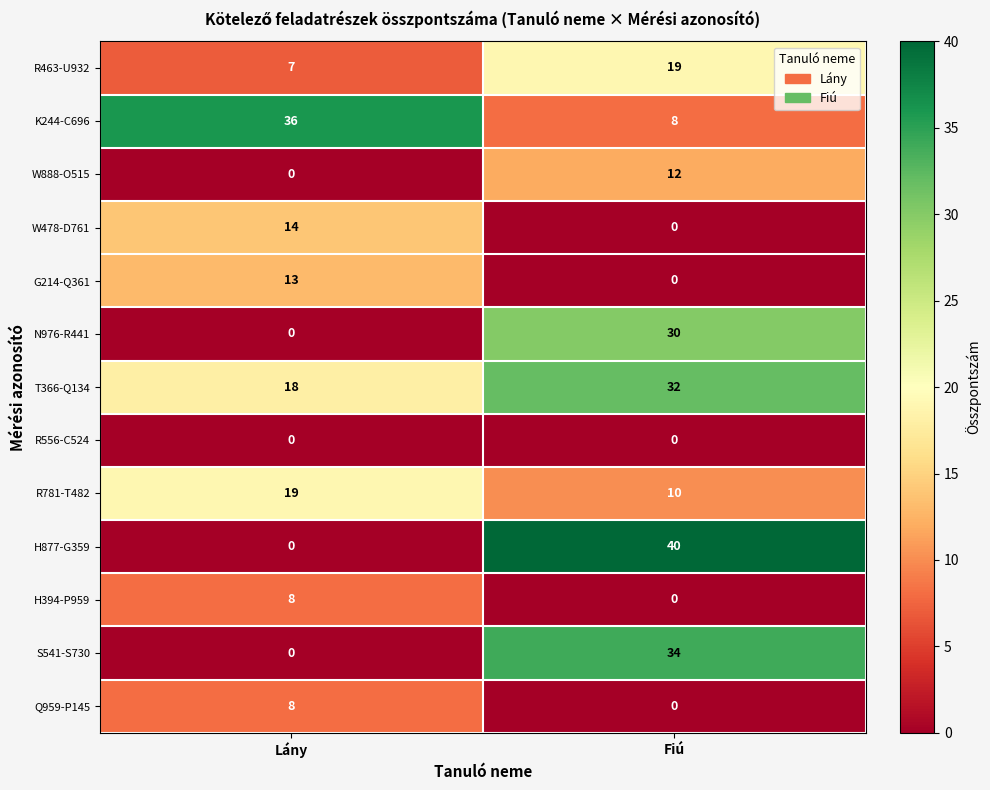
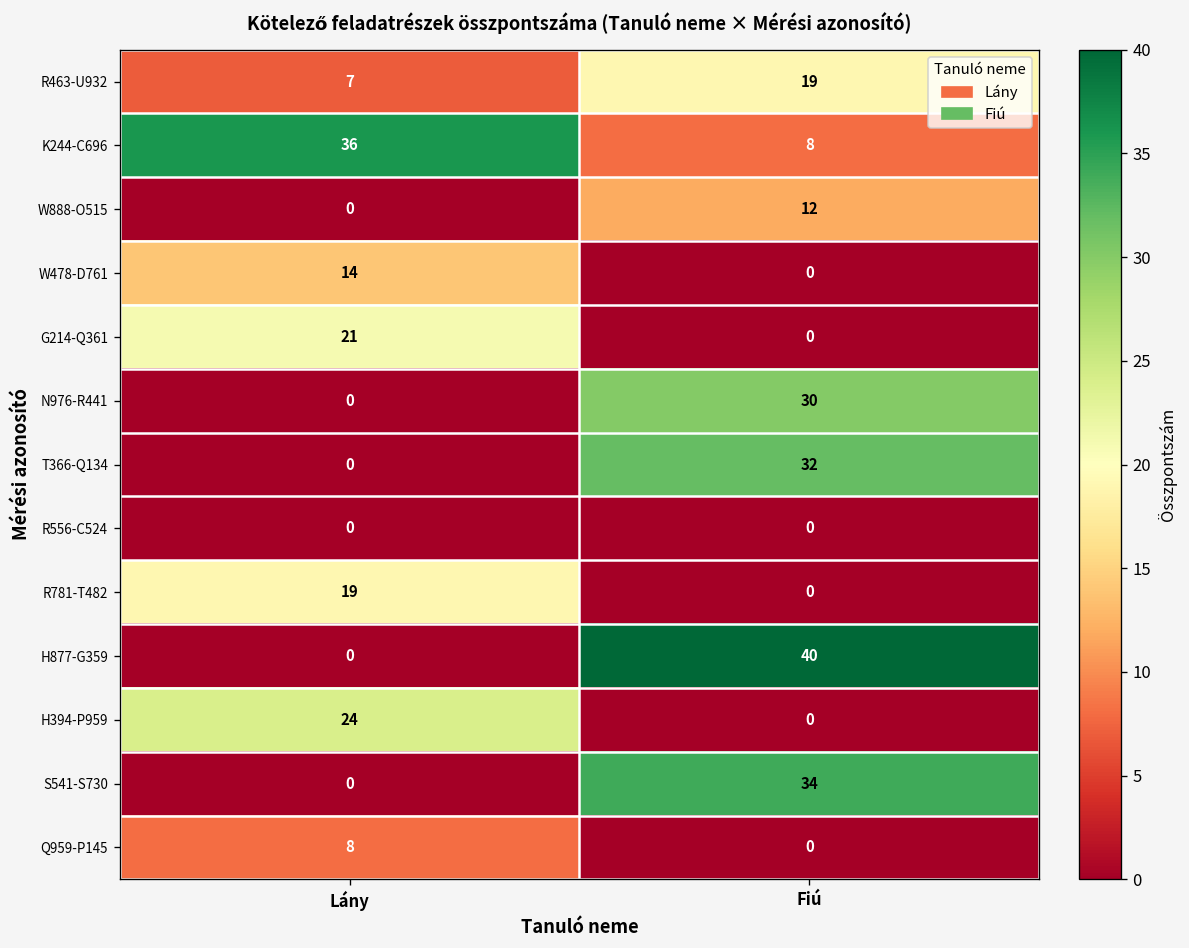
G214-Q361, Lány: 13 -> 21
T366-Q134, Lány: 18 -> 0
R781-T482, Fiú: 10 -> 0
H394-P959, Lány: 8 -> 24
